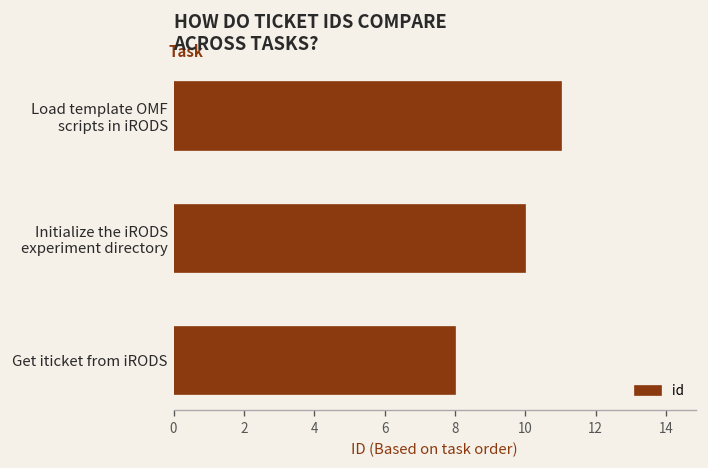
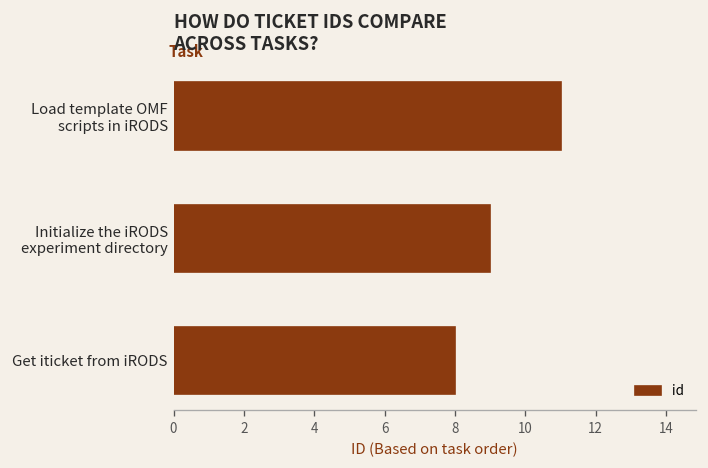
Initialize the iRODS experiment directory: 10 -> 9
